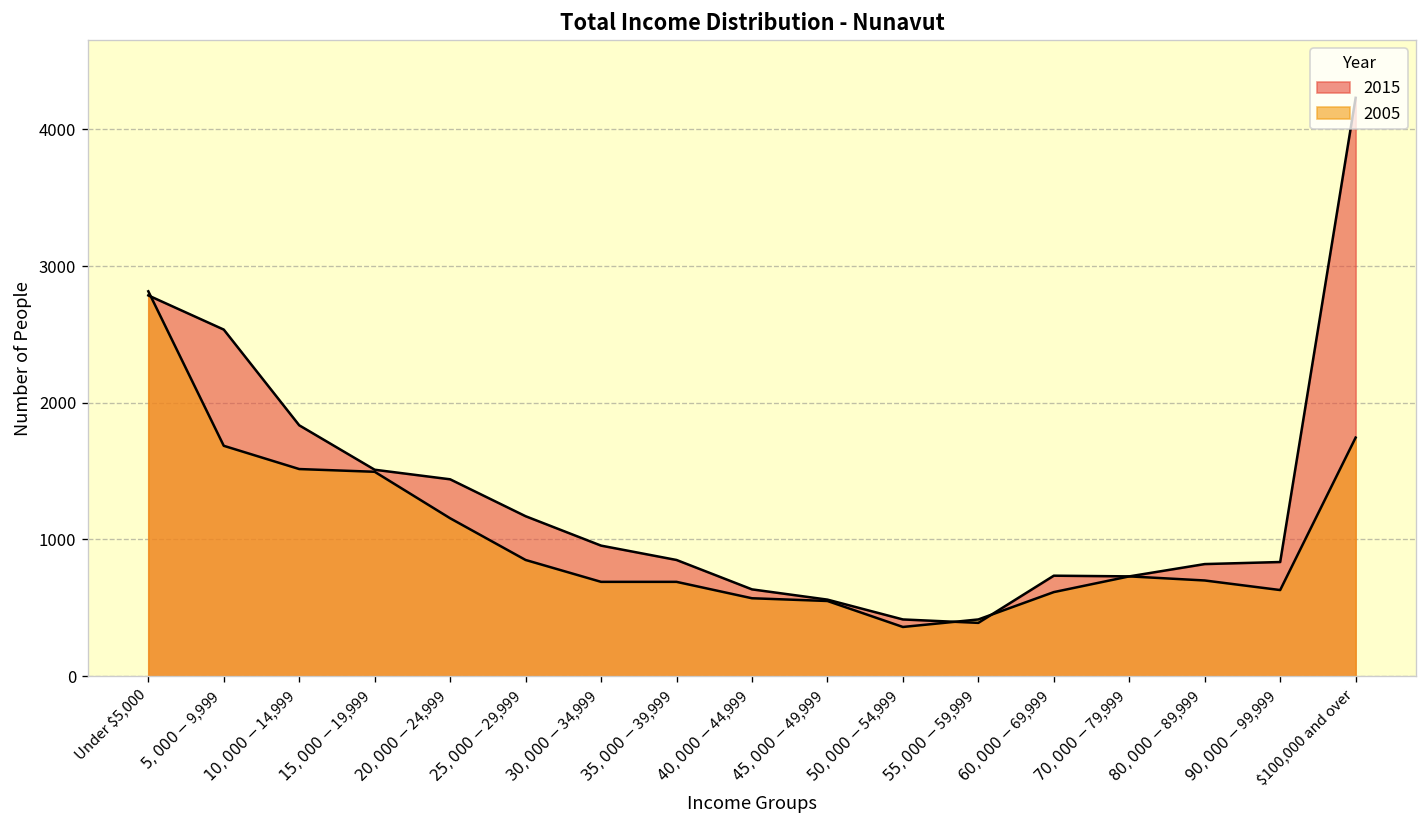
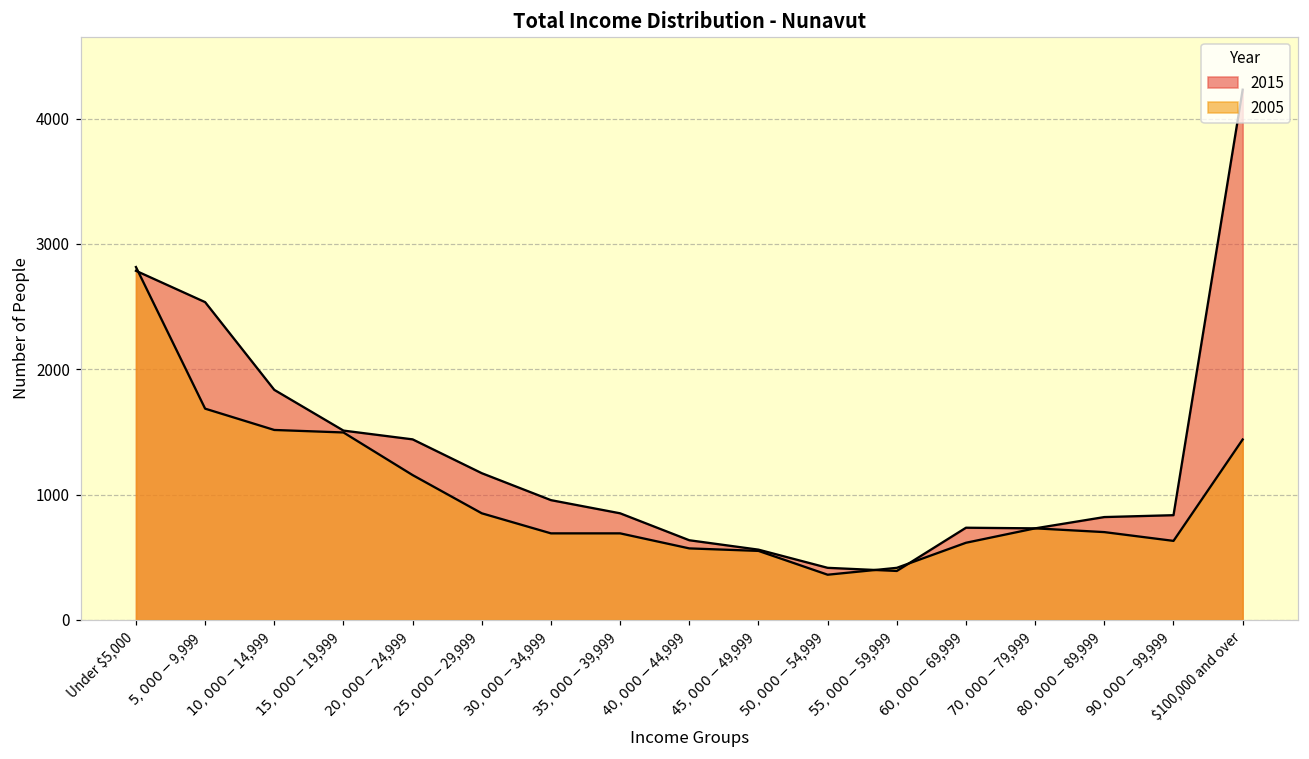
2005, $100,000 and over: 1750 -> 1440
